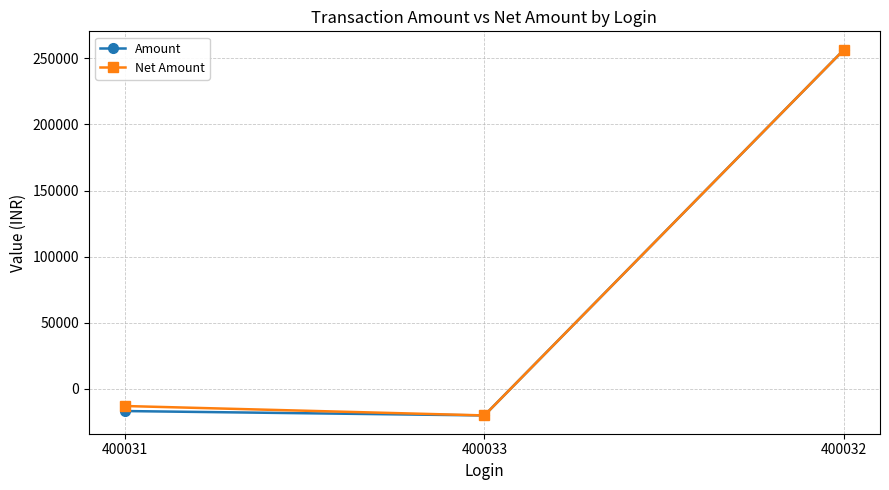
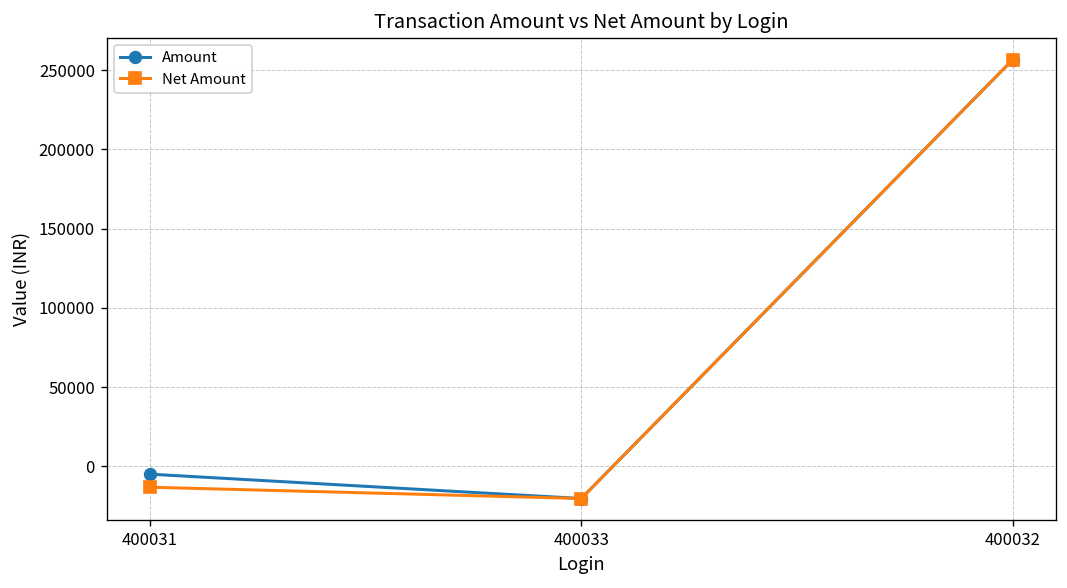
Amount, 400031: -17000 -> -5000
